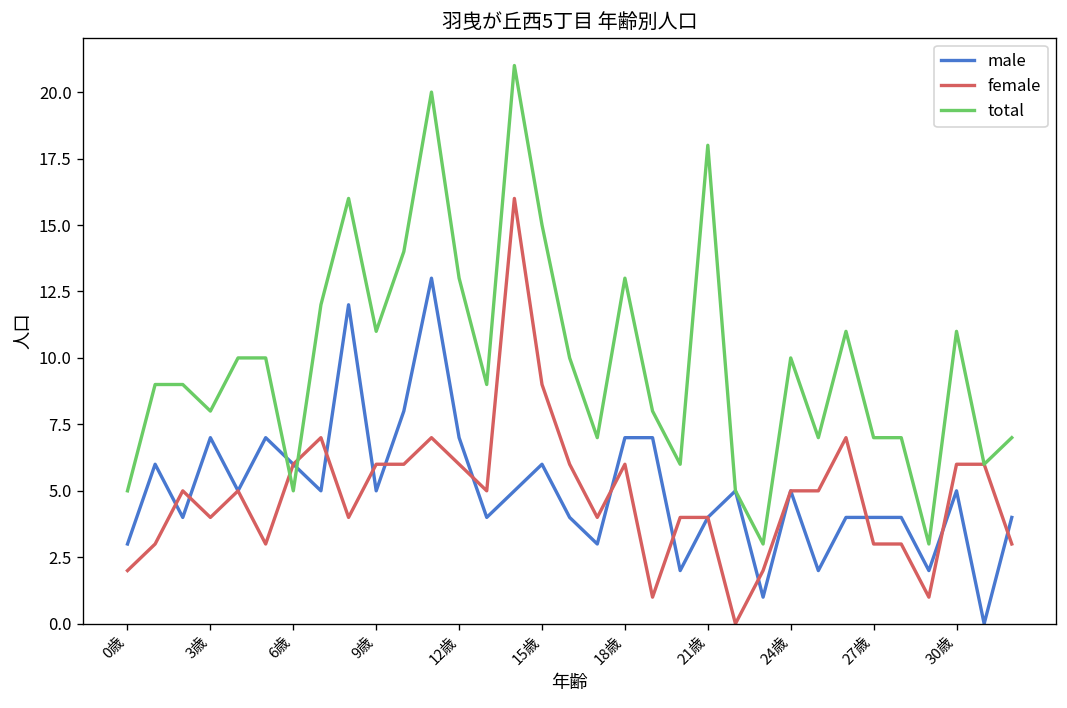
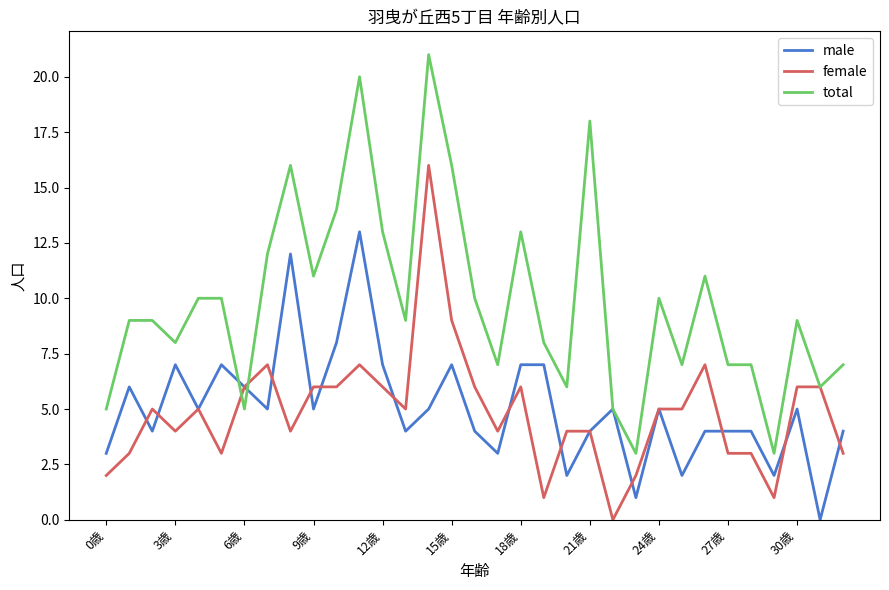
male, 15歳: 6 -> 7
total, 15歳: 15 -> 16
total, 30歳: 11 -> 9
